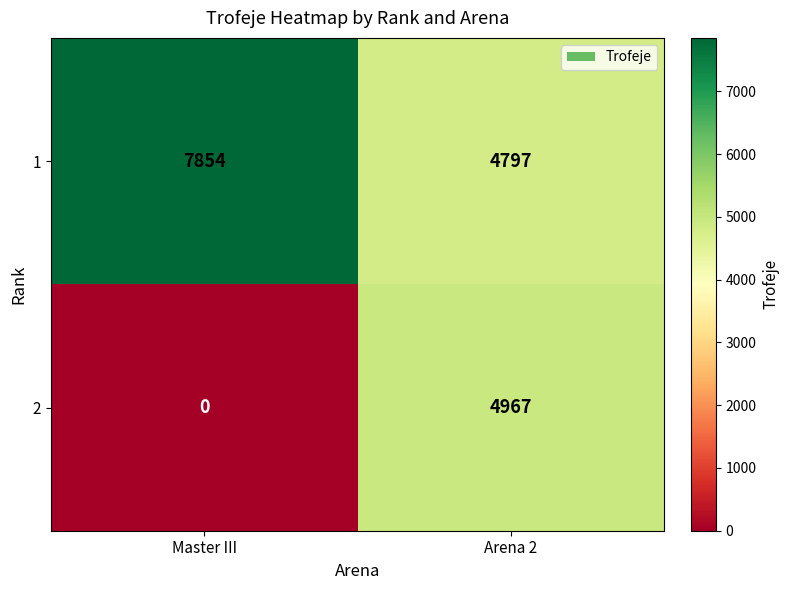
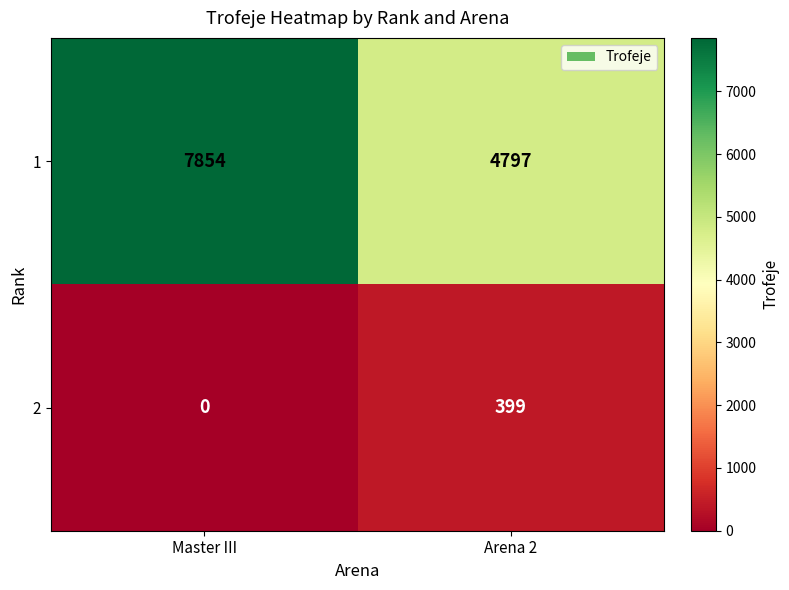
2, Arena 2: 4967 -> 399
